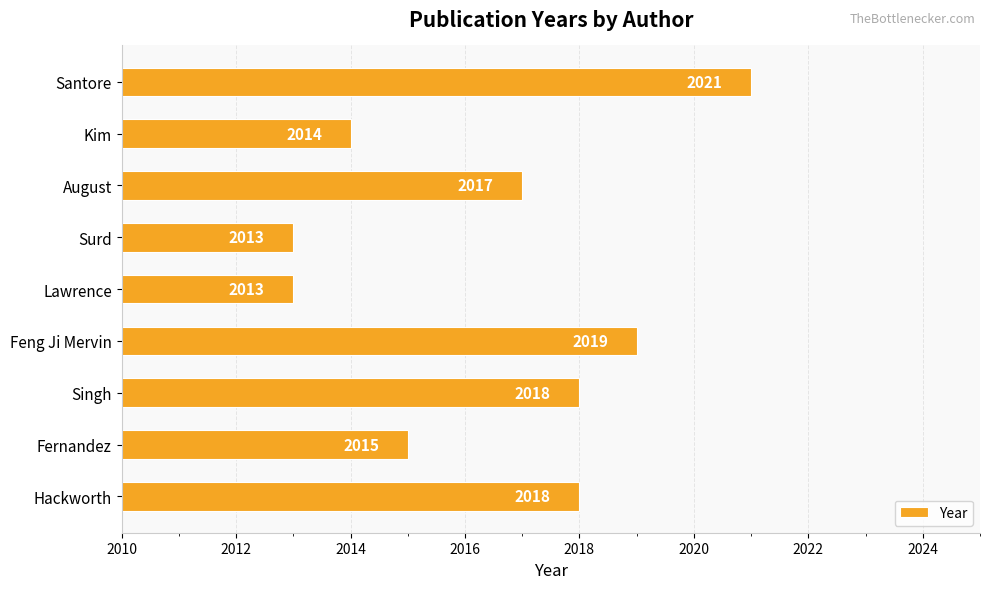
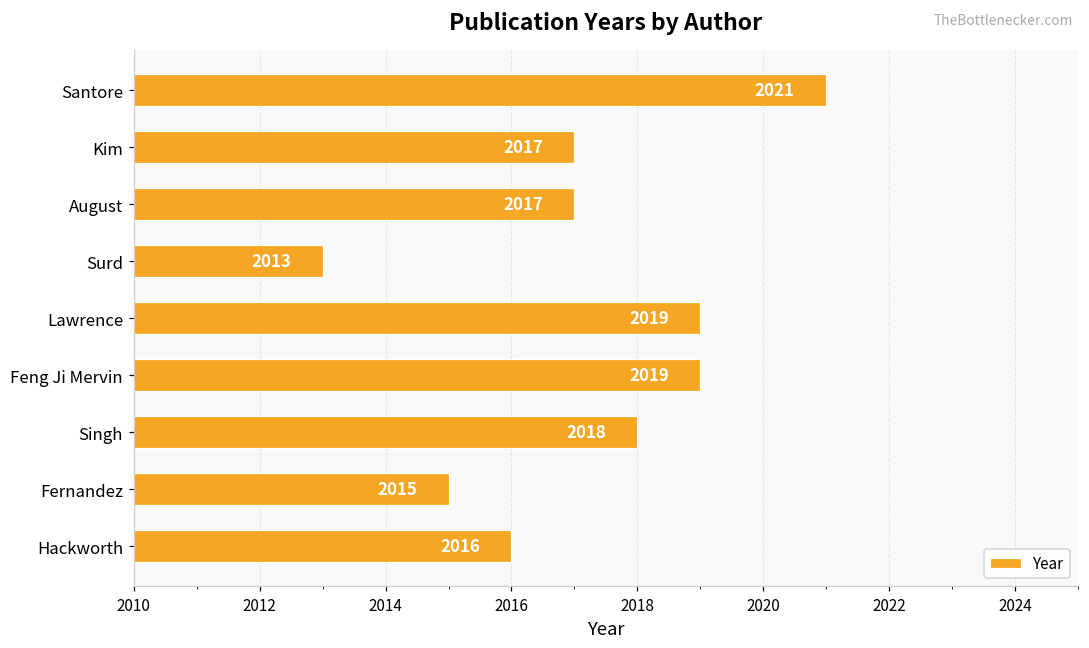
Kim: 2014 -> 2017
Lawrence: 2013 -> 2019
Hackworth: 2018 -> 2016
